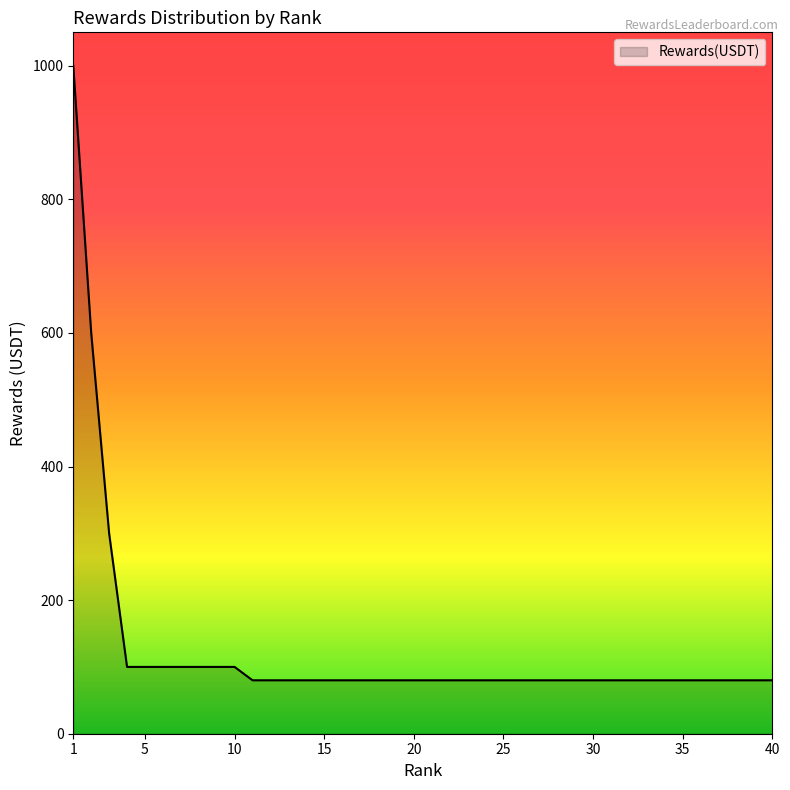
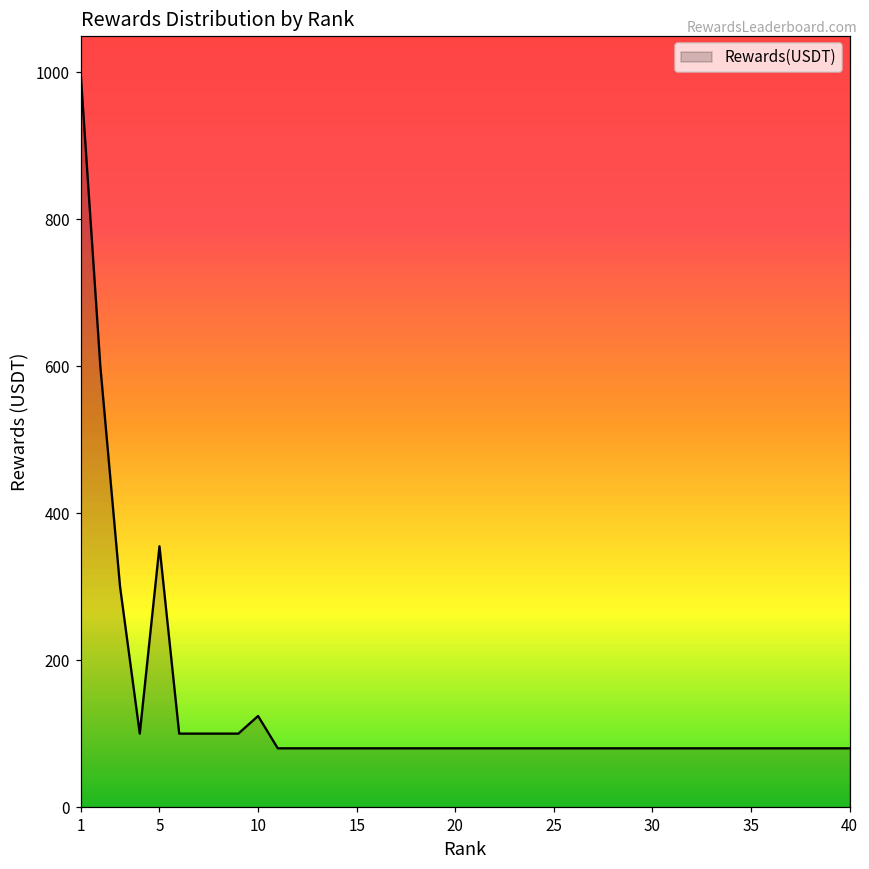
5: 100 -> 360
10: 100 -> 120
